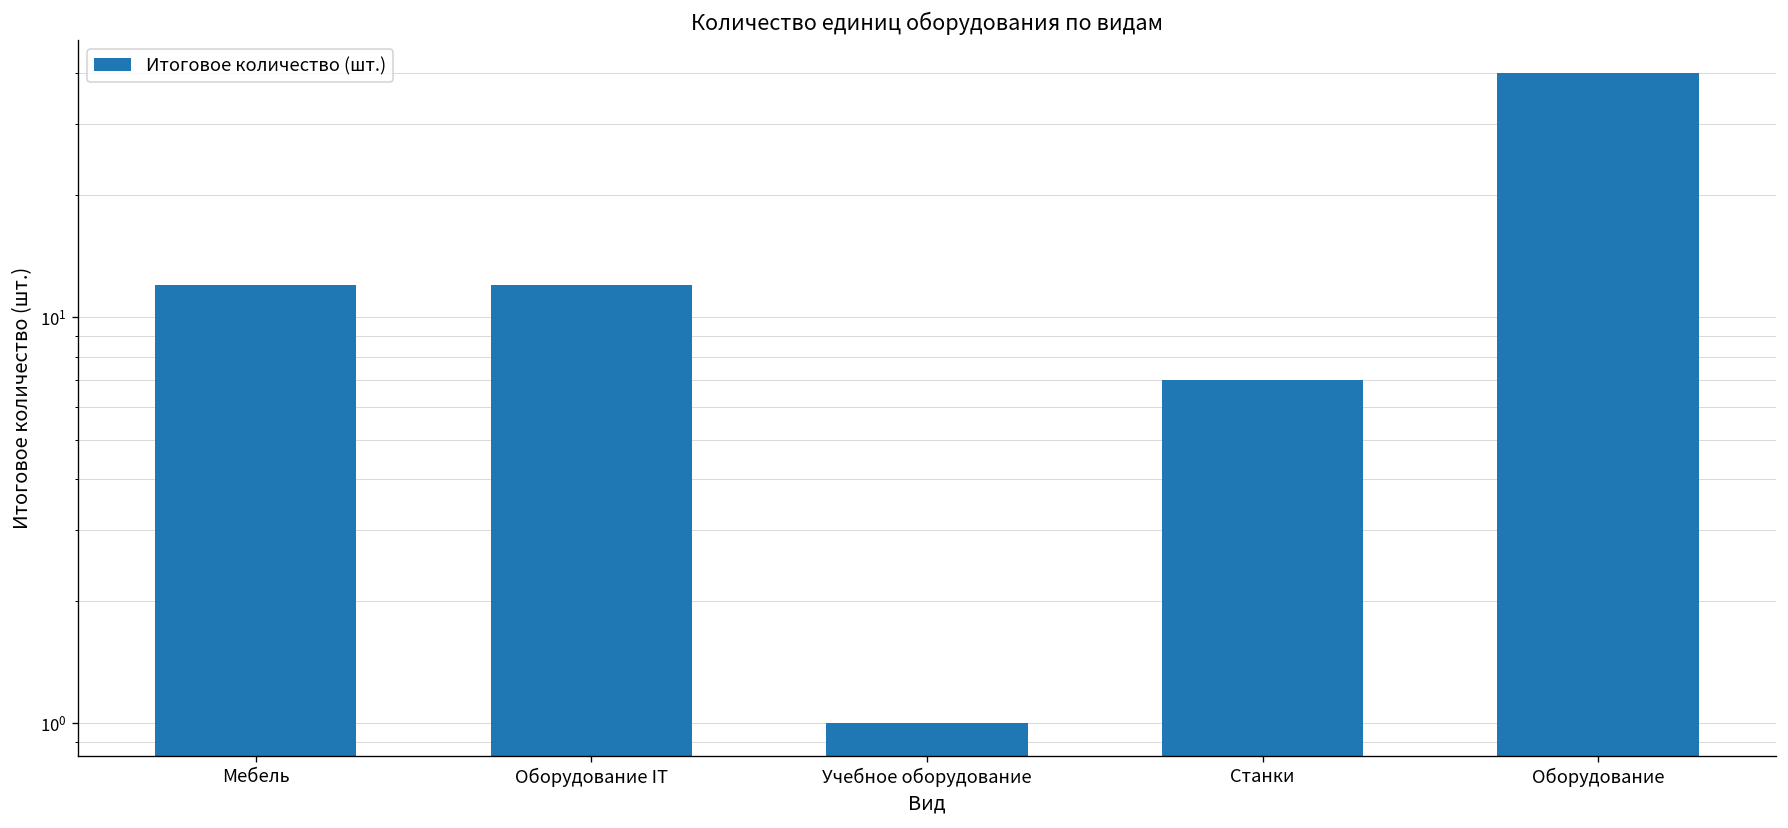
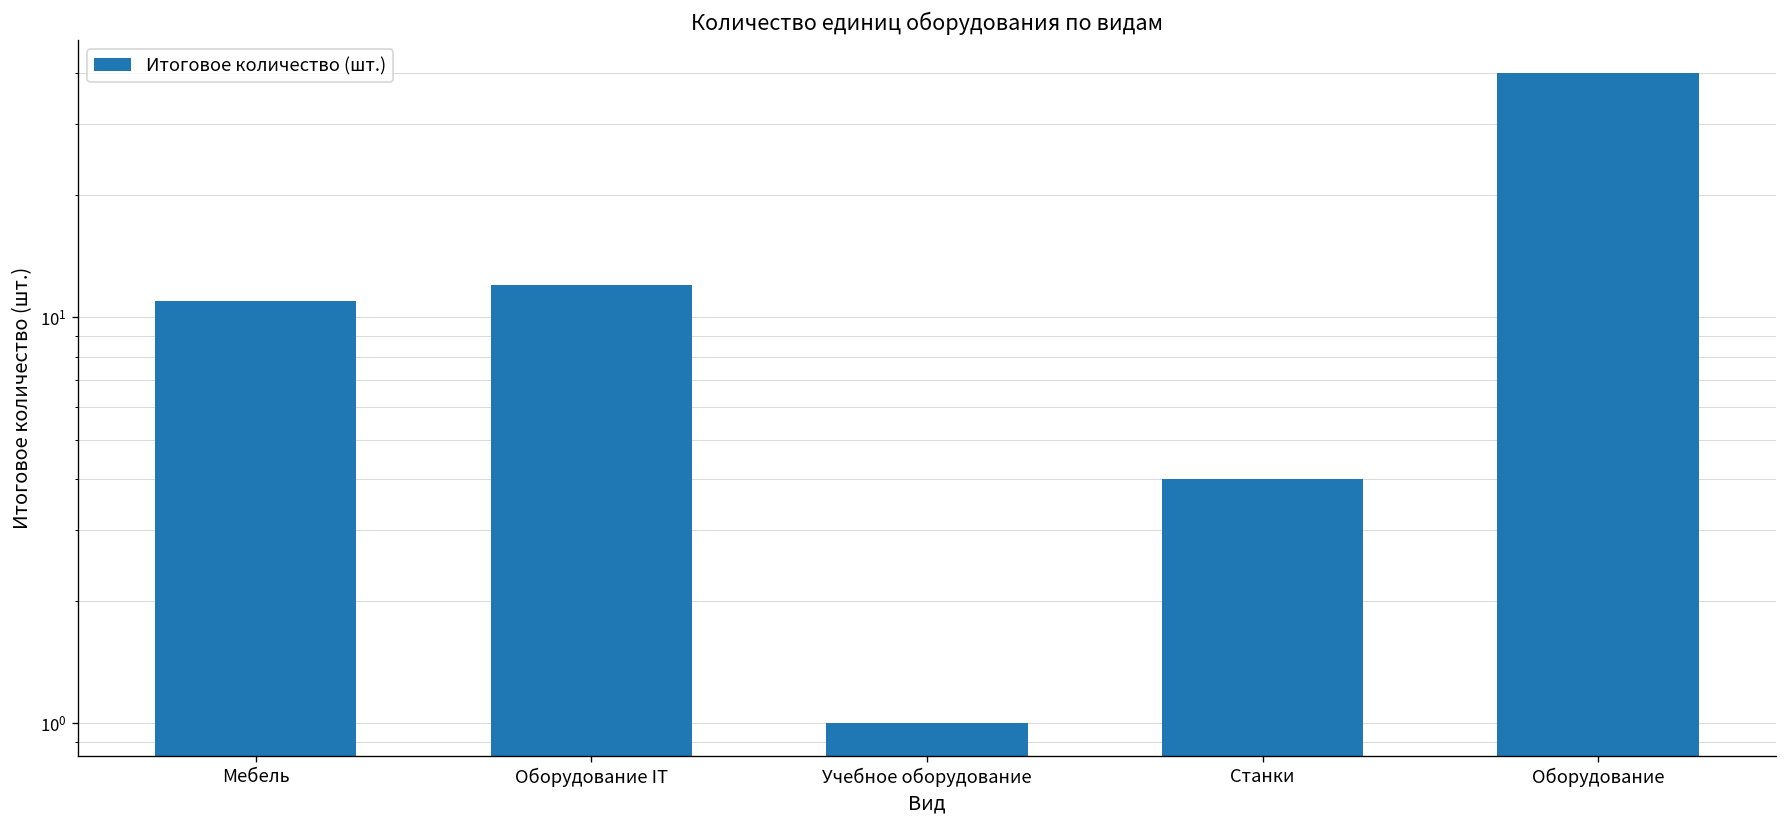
Мебель: 12 -> 11
Станки: 7 -> 4
